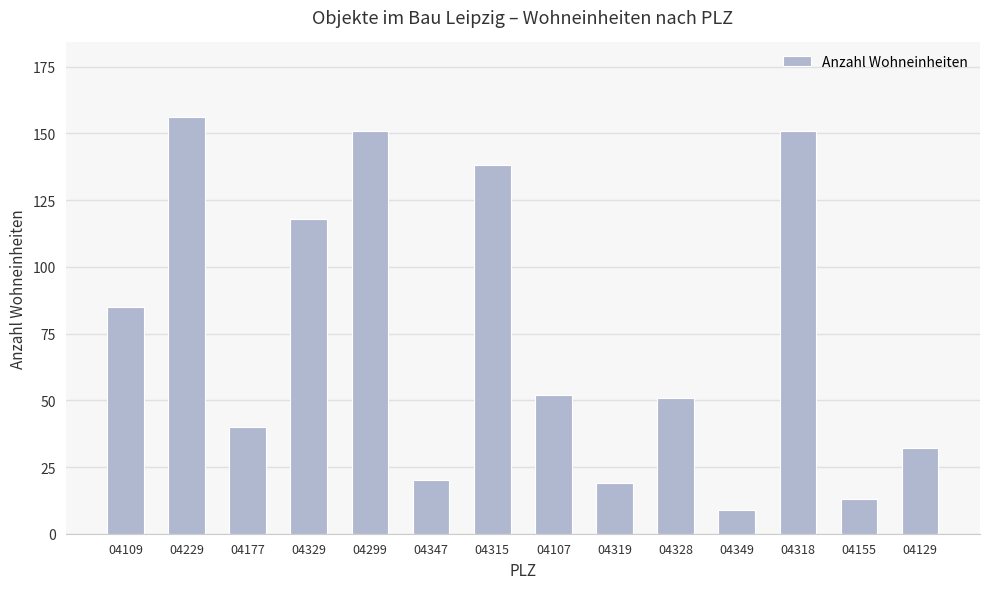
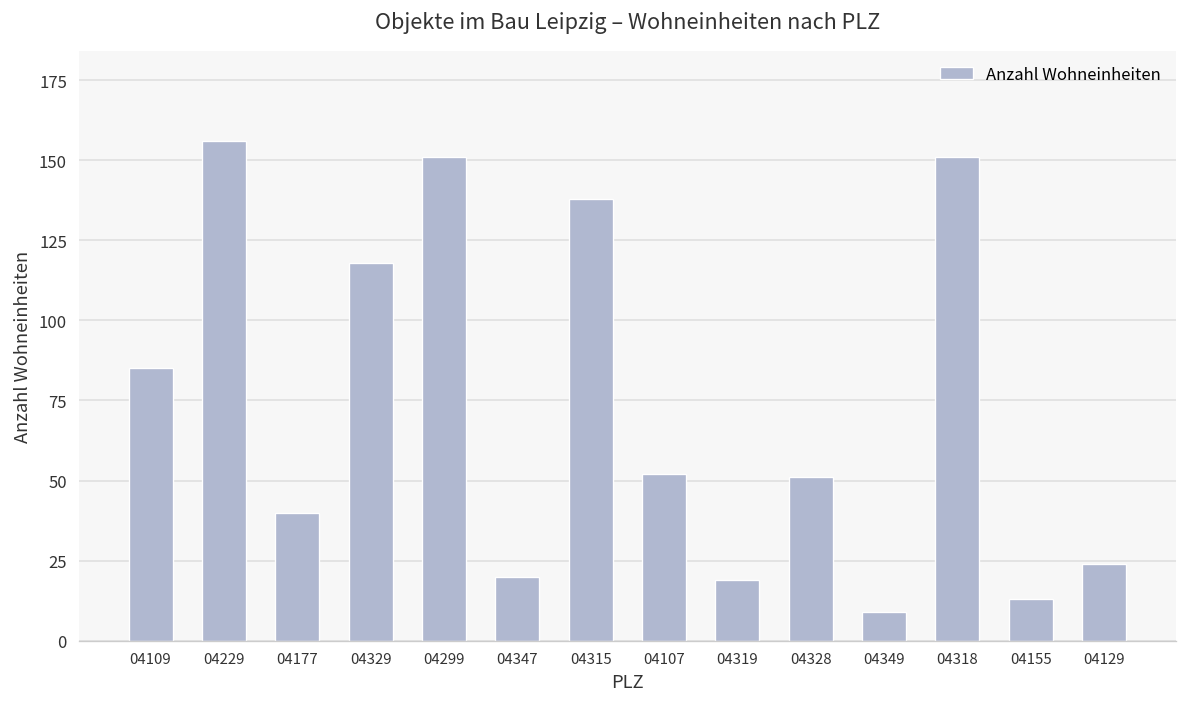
04129: 32 -> 24
